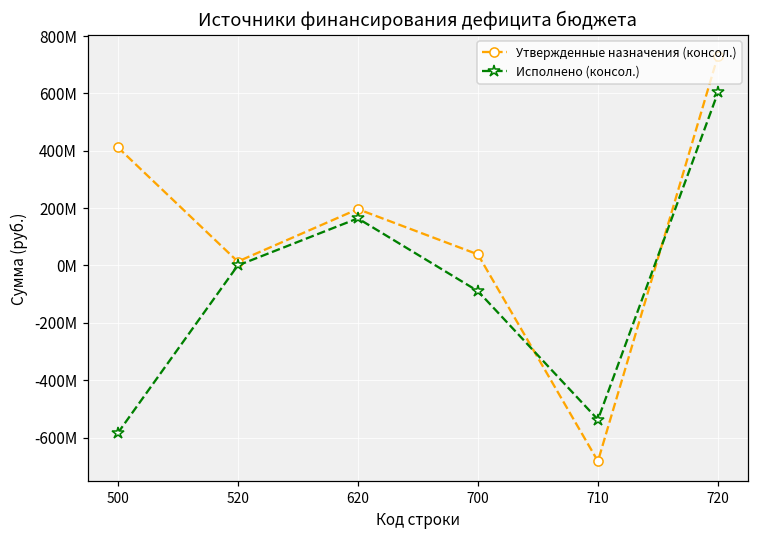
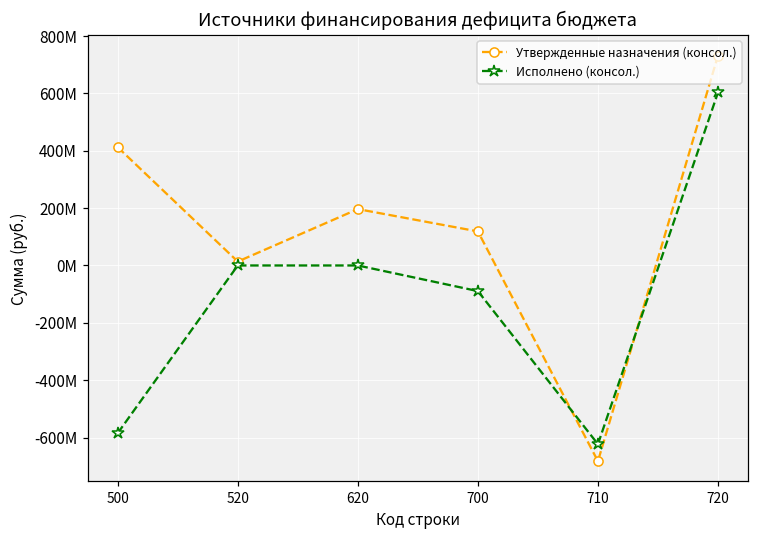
Исполнено (консол.), 620: 160000000 -> 0
Утвержденные назначения (консол.), 700: 40000000 -> 120000000
Исполнено (консол.), 710: -540000000 -> -620000000
